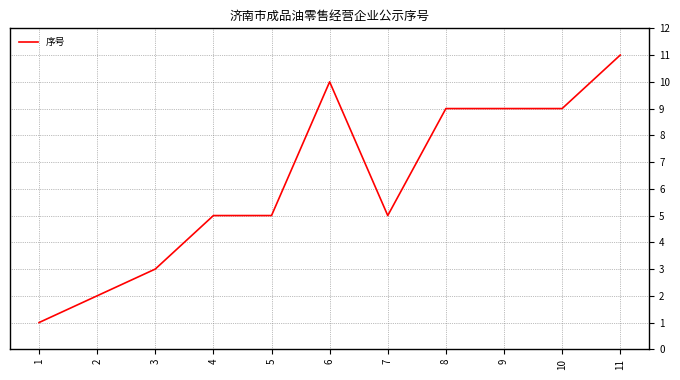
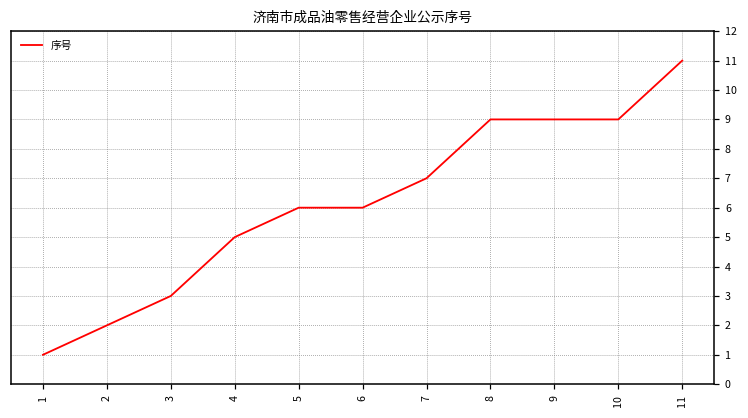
5: 5 -> 6
6: 10 -> 6
7: 5 -> 7
